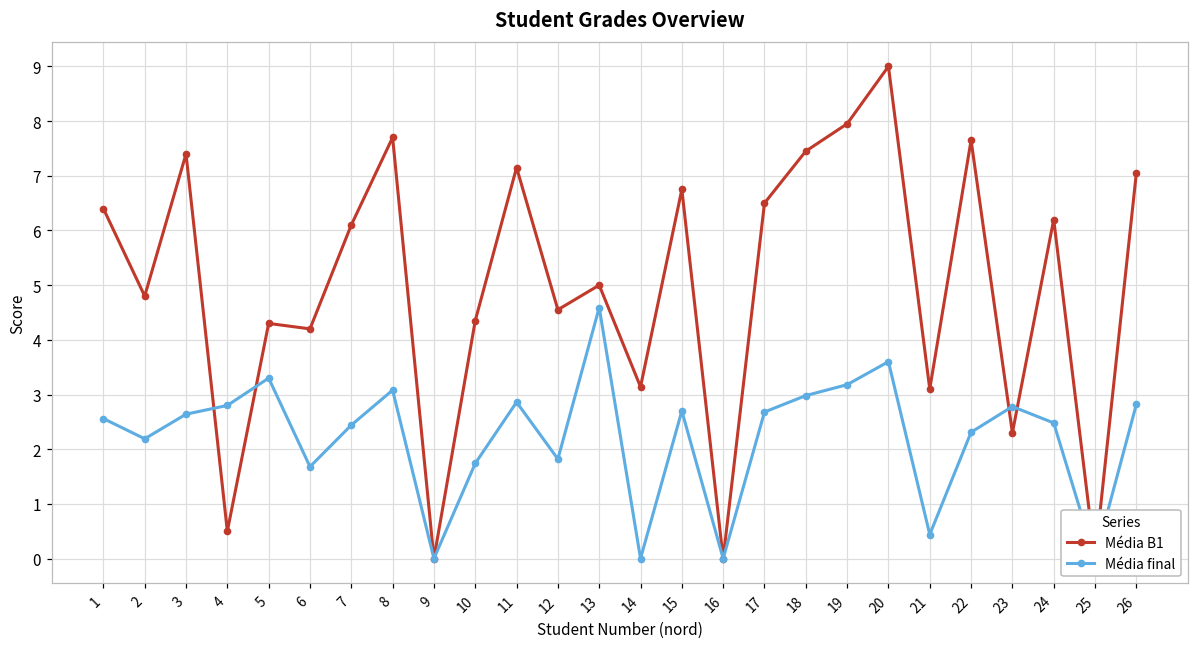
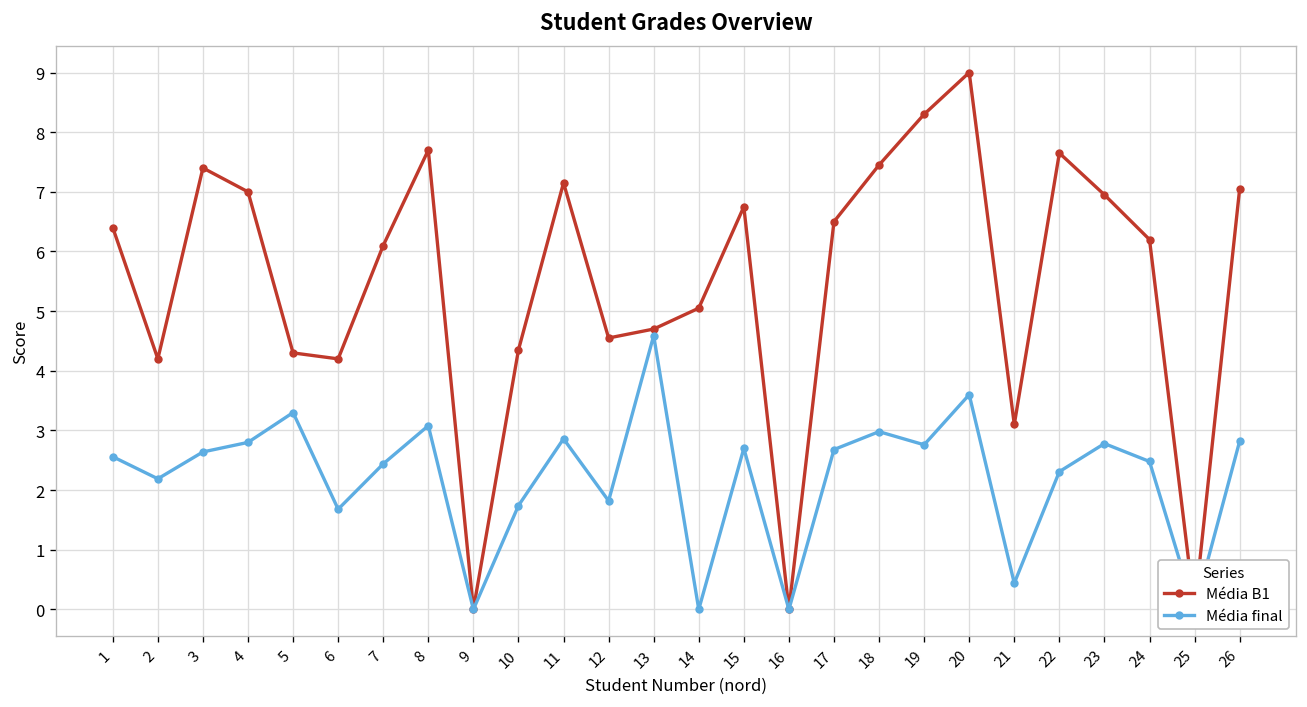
Média B1, 2: 4.8 -> 4.2
Média B1, 4: 0.5 -> 7.0
Média B1, 13: 5.0 -> 4.7
Média B1, 14: 3.1 -> 5.1
Média B1, 19: 8.0 -> 8.3
Média final, 19: 3.2 -> 2.8
Média B1, 23: 2.3 -> 7.0
